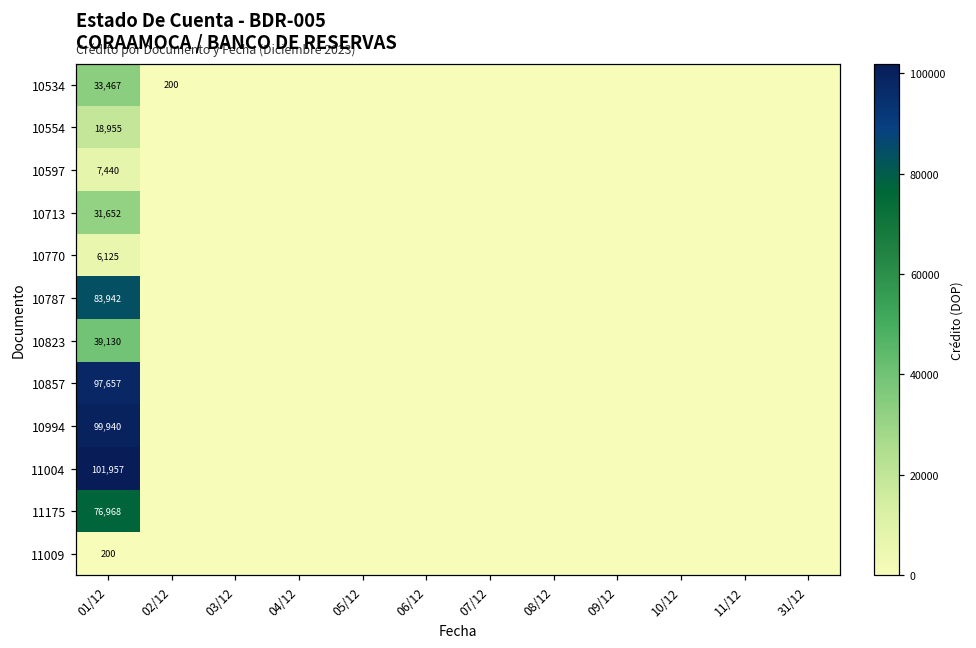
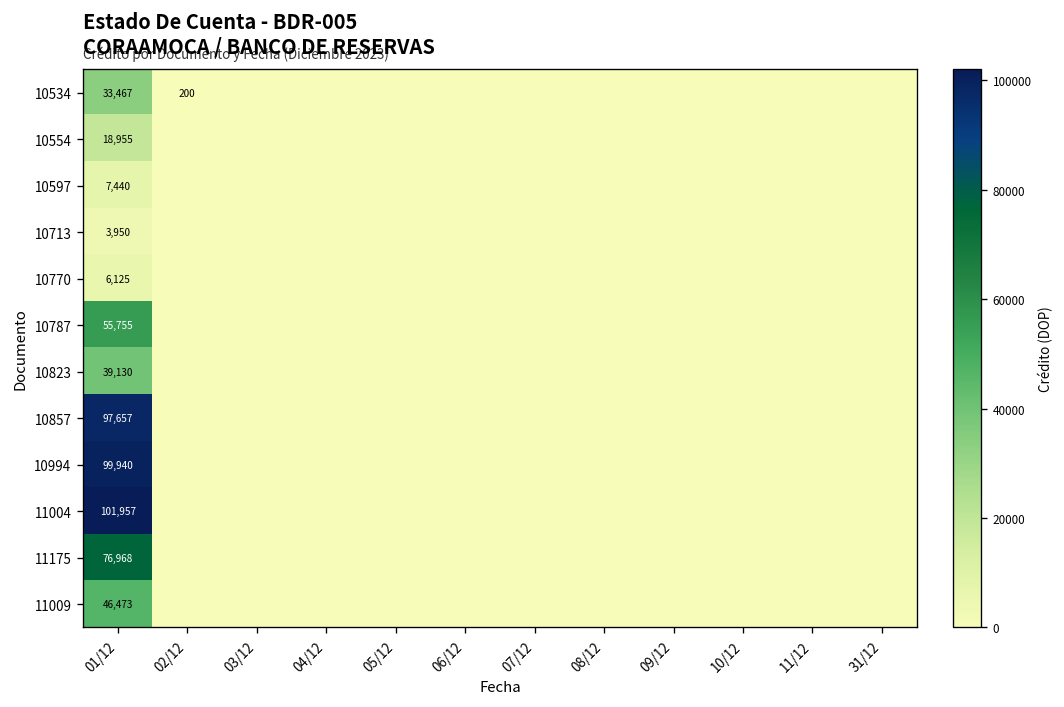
10713, 01/12: 31,652 -> 3,950
10787, 01/12: 83,942 -> 55,755
11009, 01/12: 200 -> 46,473
